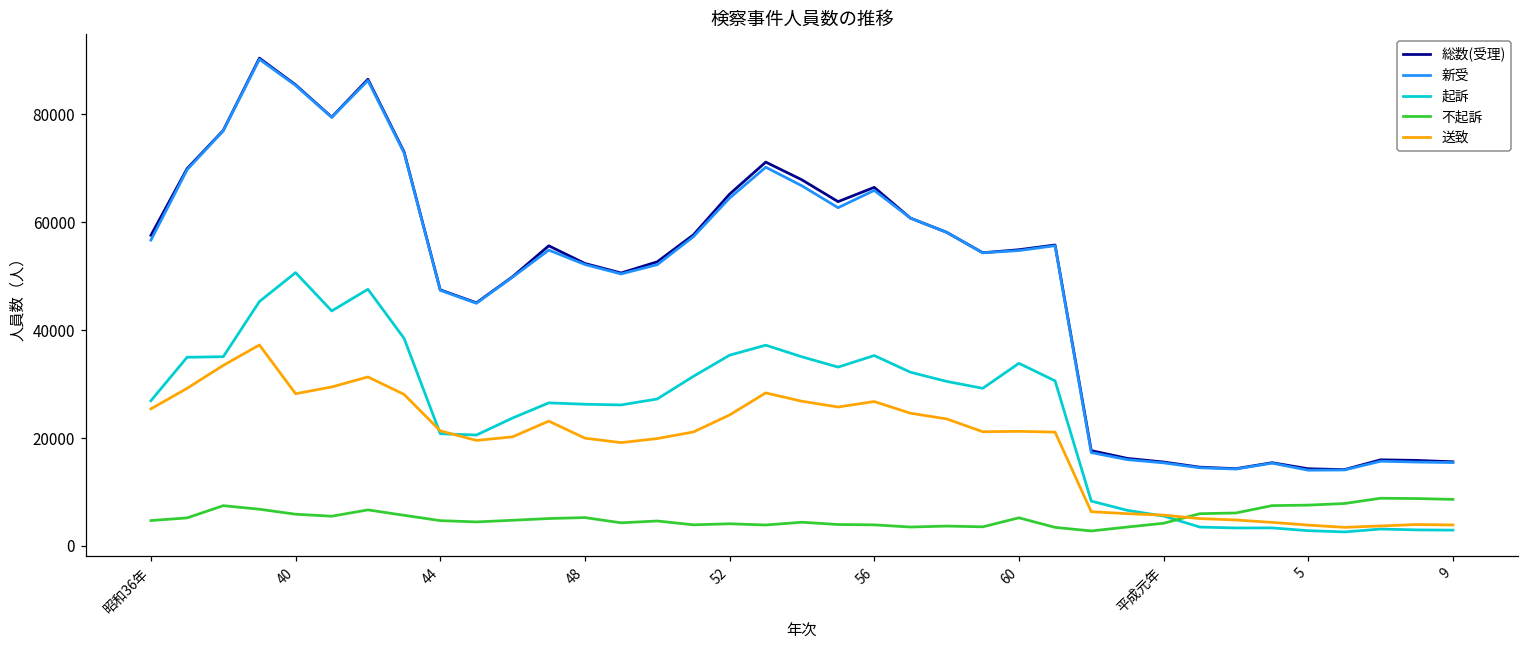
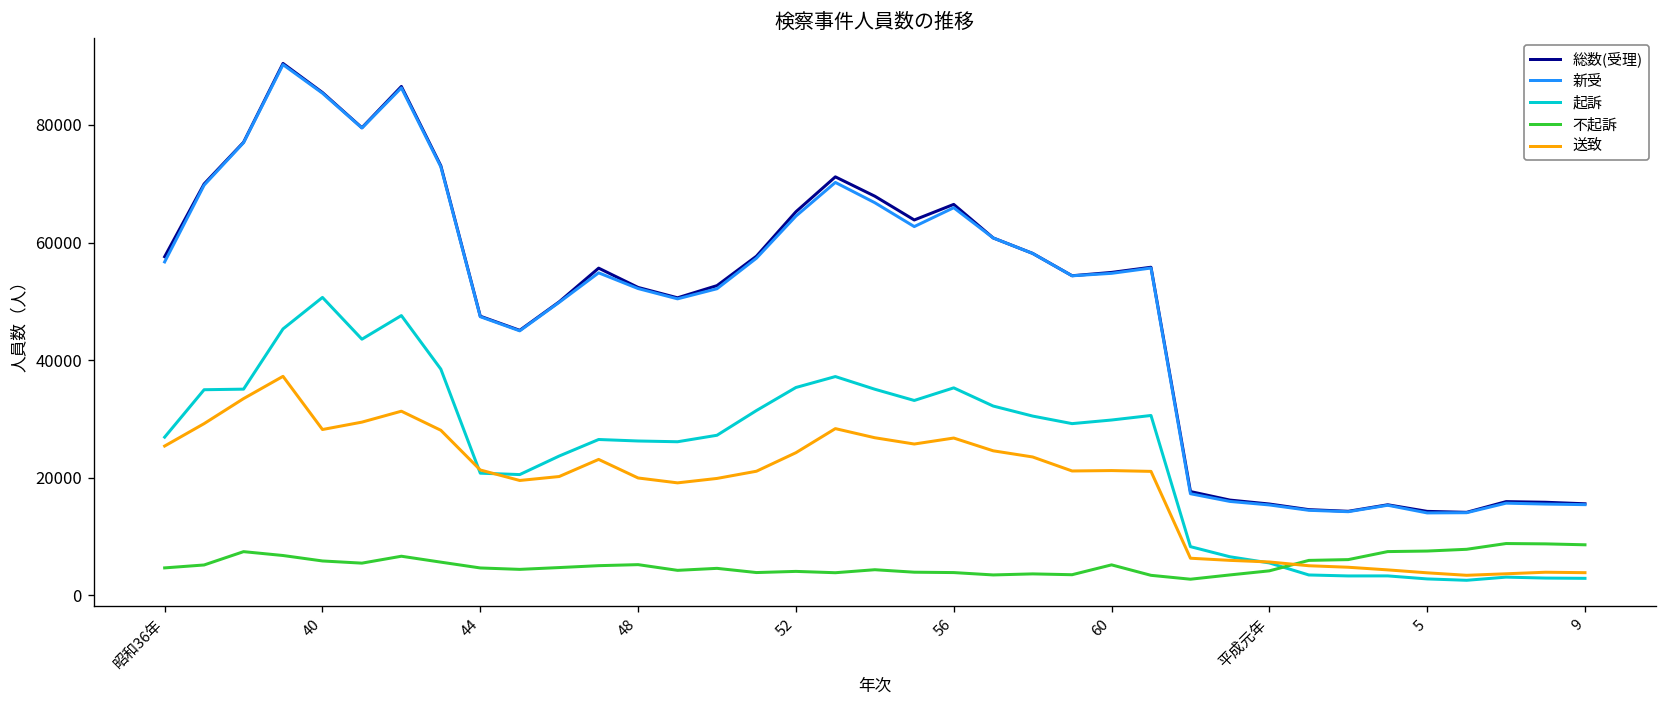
起訴, 60: 34000 -> 30000
